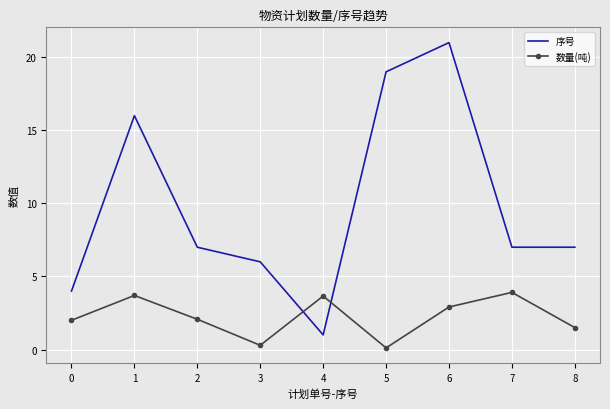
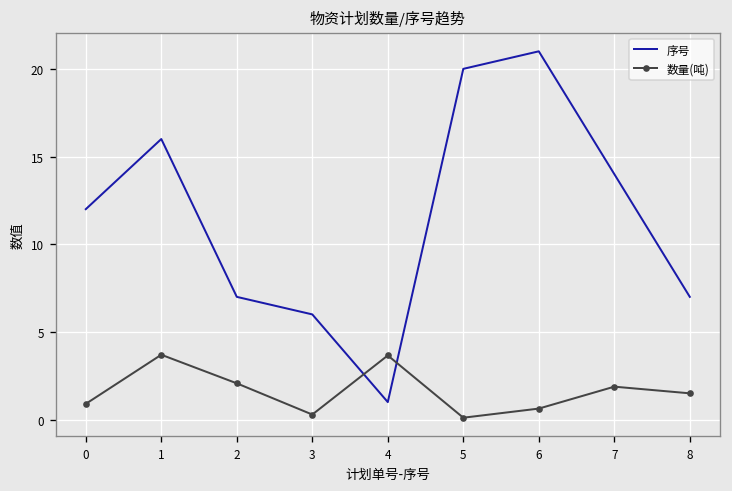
序号, 0: 4 -> 12
数量(吨), 0: 2.0 -> 0.9
序号, 5: 19 -> 20
数量(吨), 6: 2.9 -> 0.6
序号, 7: 7 -> 14
数量(吨), 7: 3.9 -> 1.9
